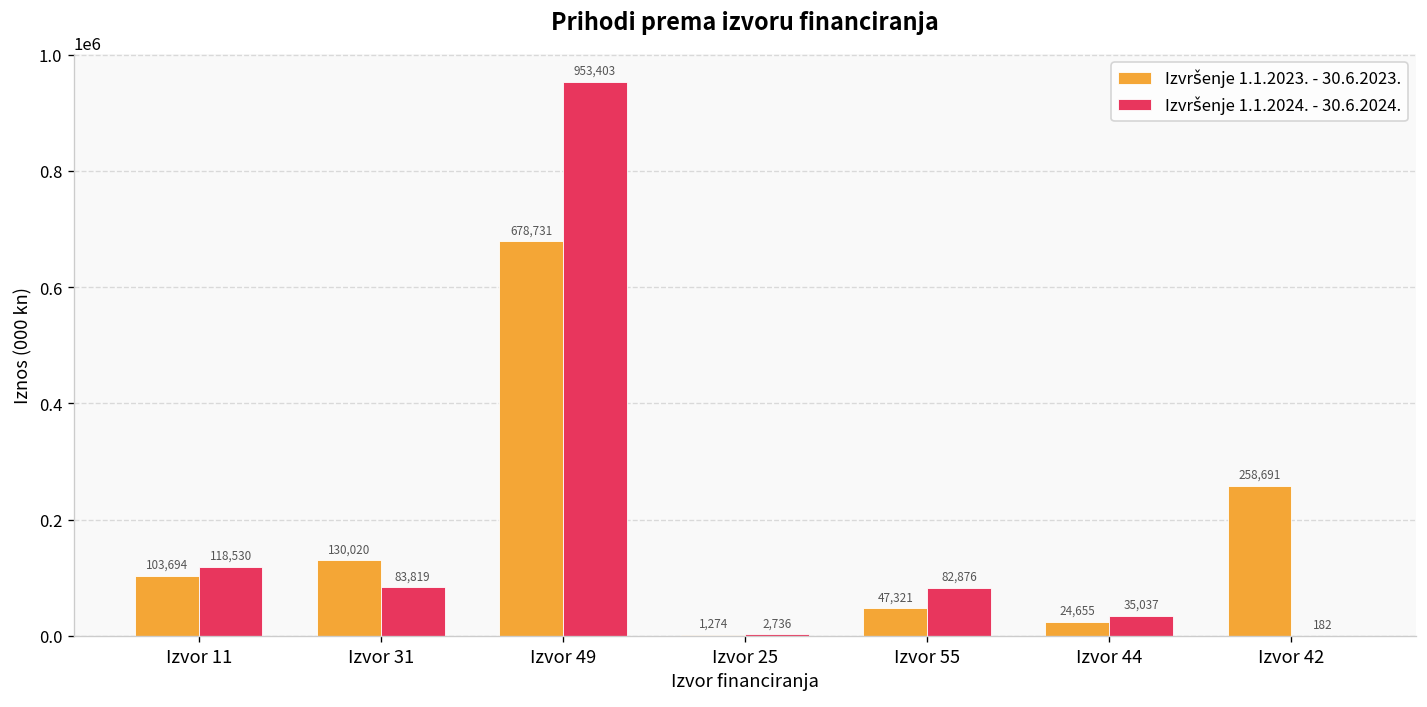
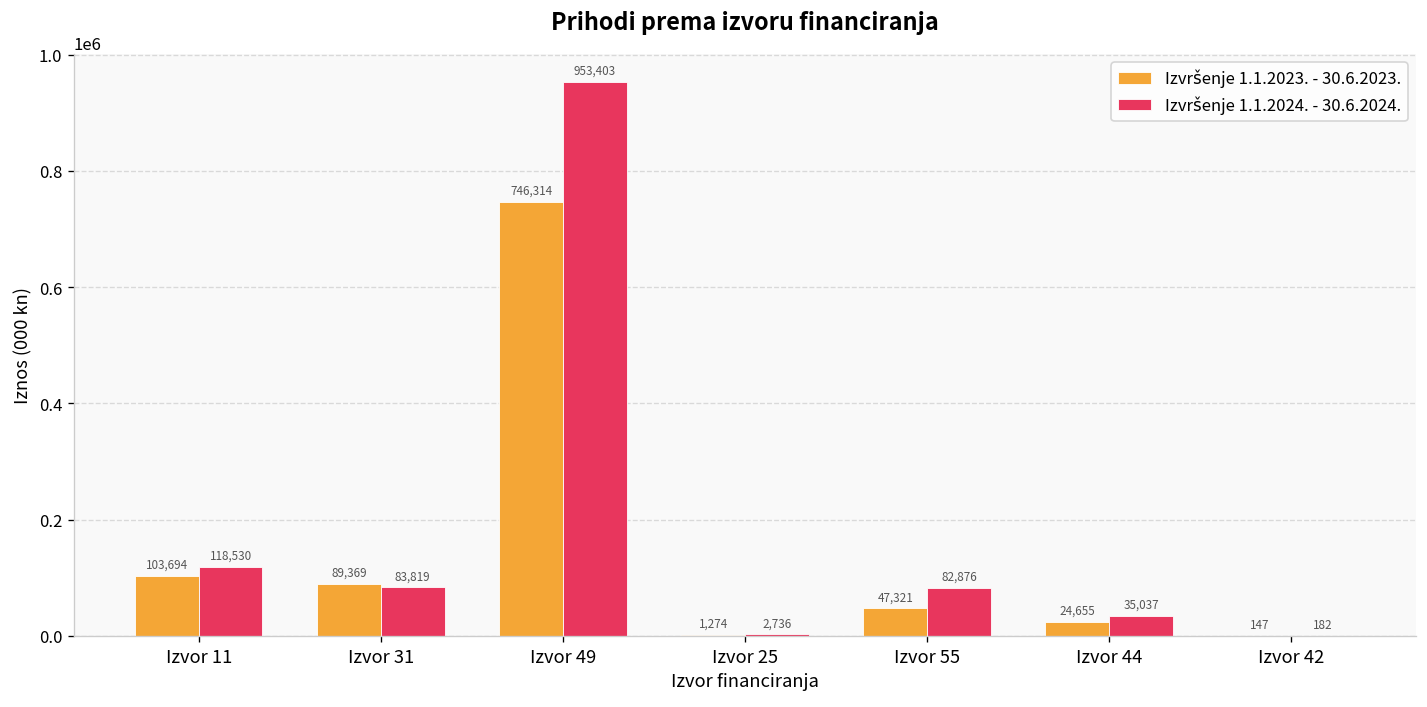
Izvršenje 1.1.2023. - 30.6.2023., Izvor 31: 130,020 -> 89,369
Izvršenje 1.1.2023. - 30.6.2023., Izvor 49: 678,731 -> 746,314
Izvršenje 1.1.2023. - 30.6.2023., Izvor 42: 258,691 -> 147
